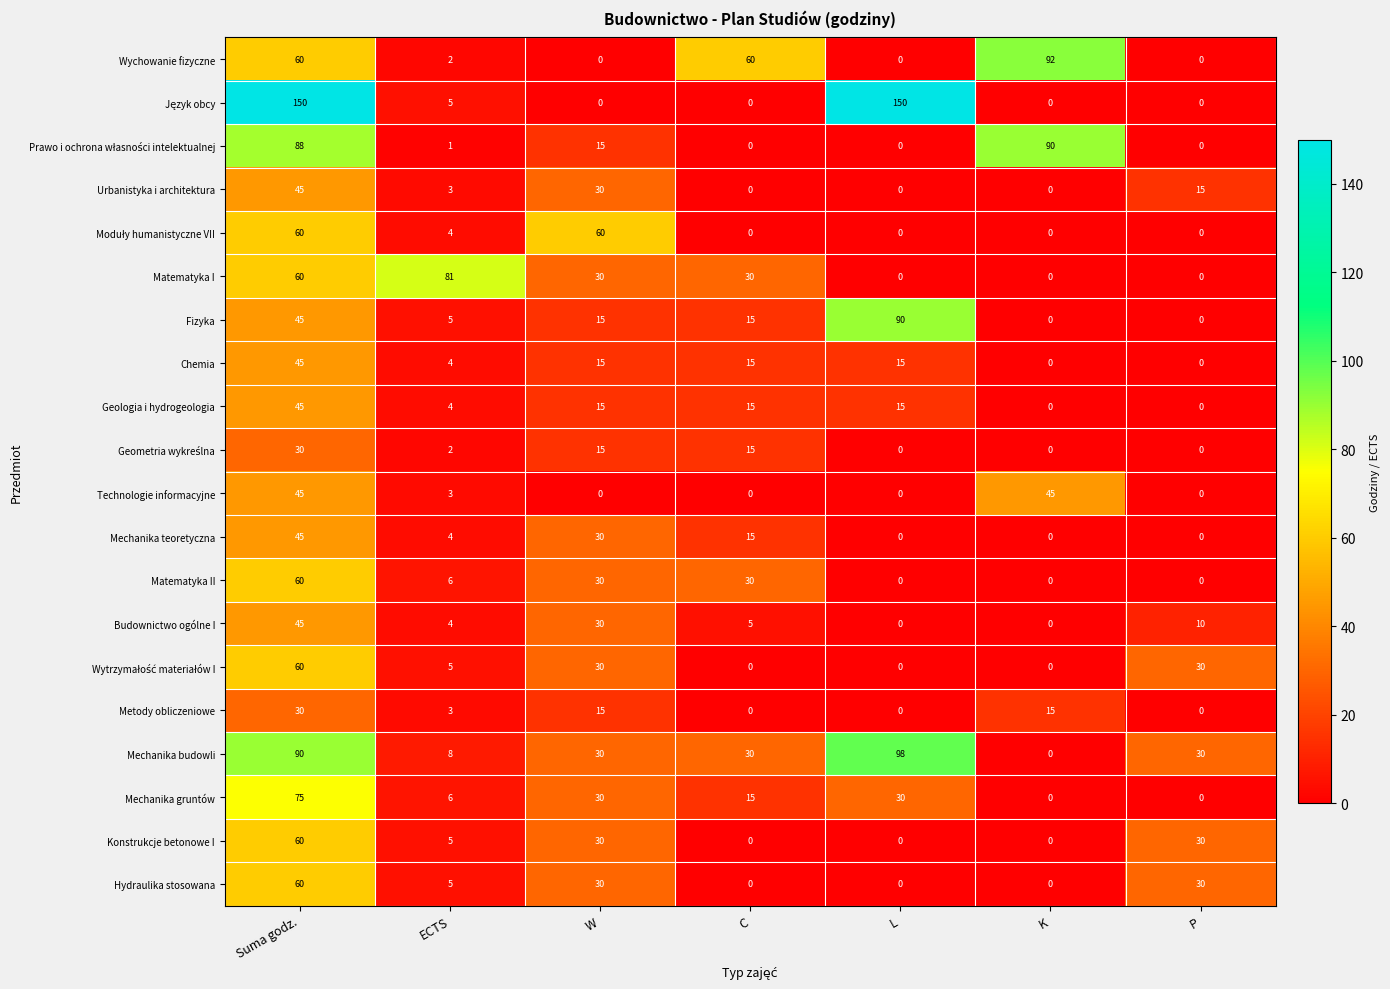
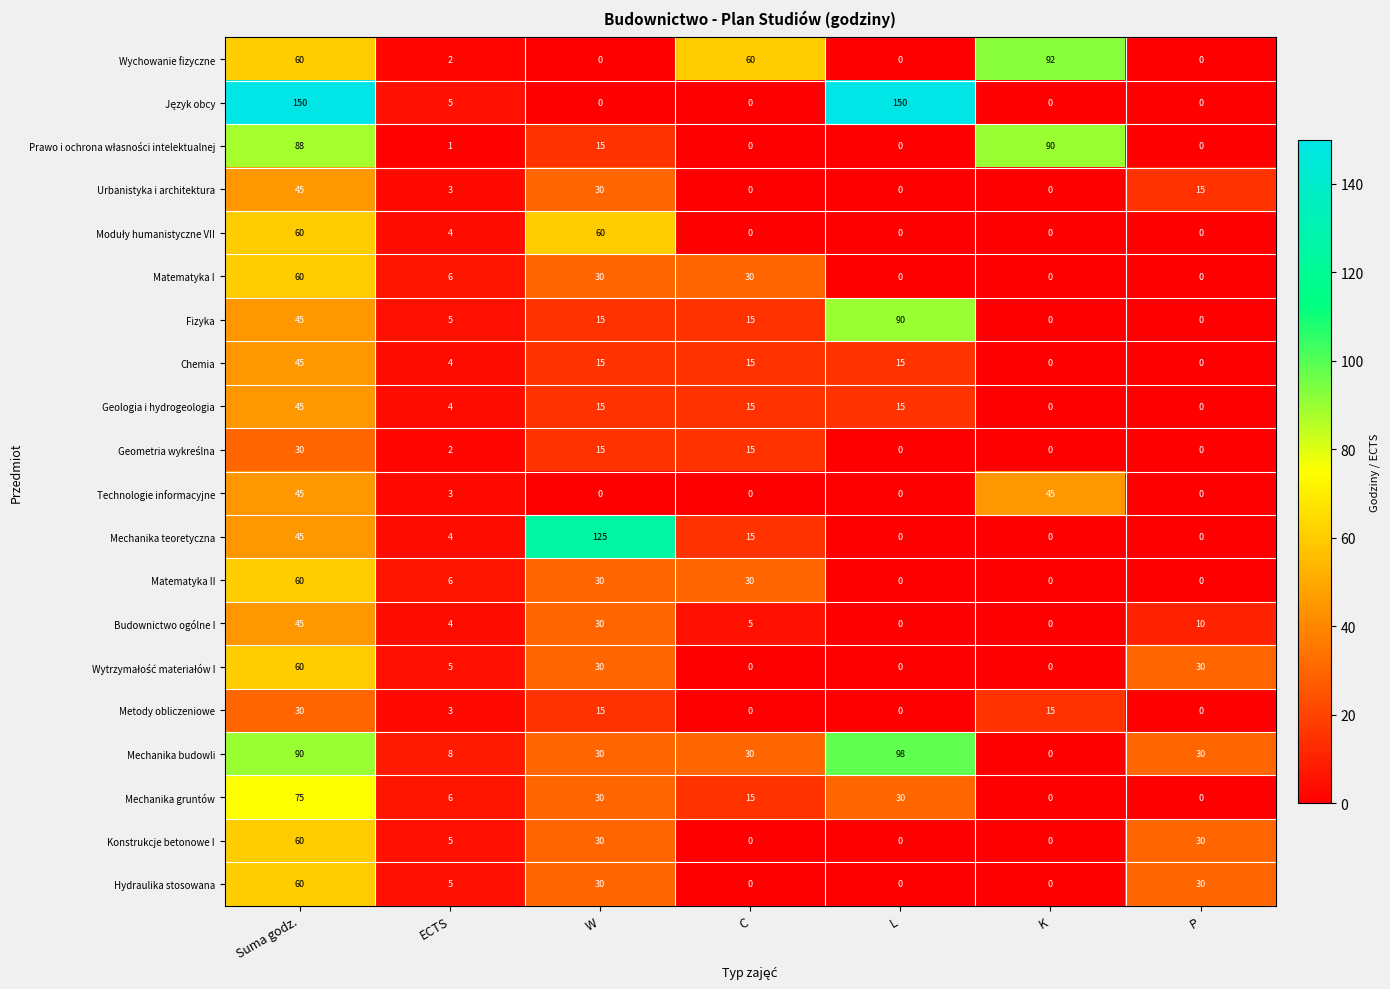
Matematyka I, ECTS: 81 -> 6
Mechanika teoretyczna, W: 30 -> 125
